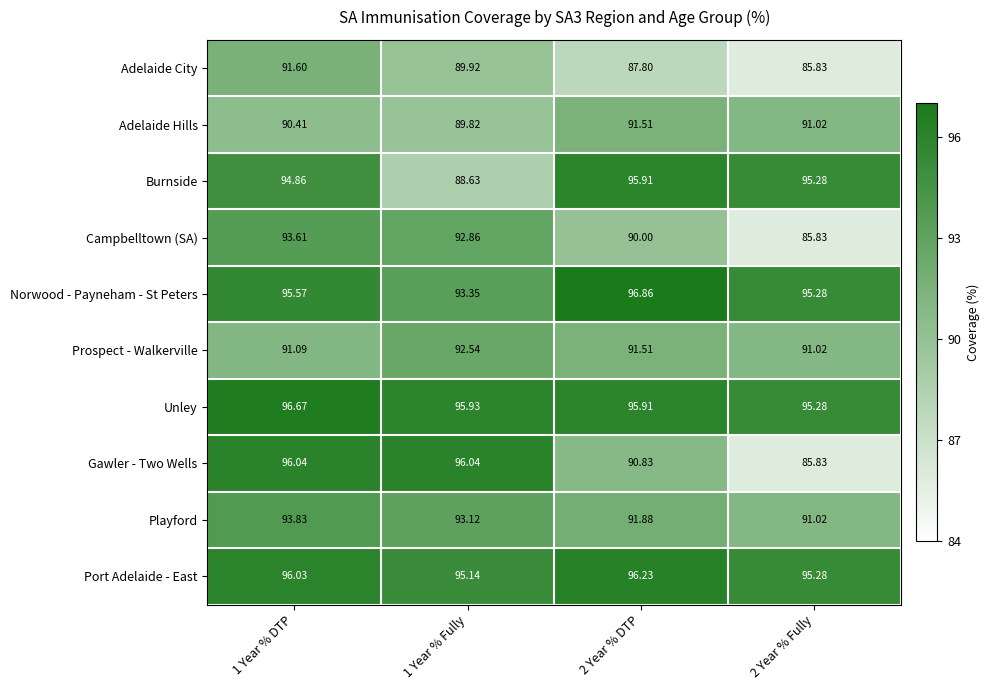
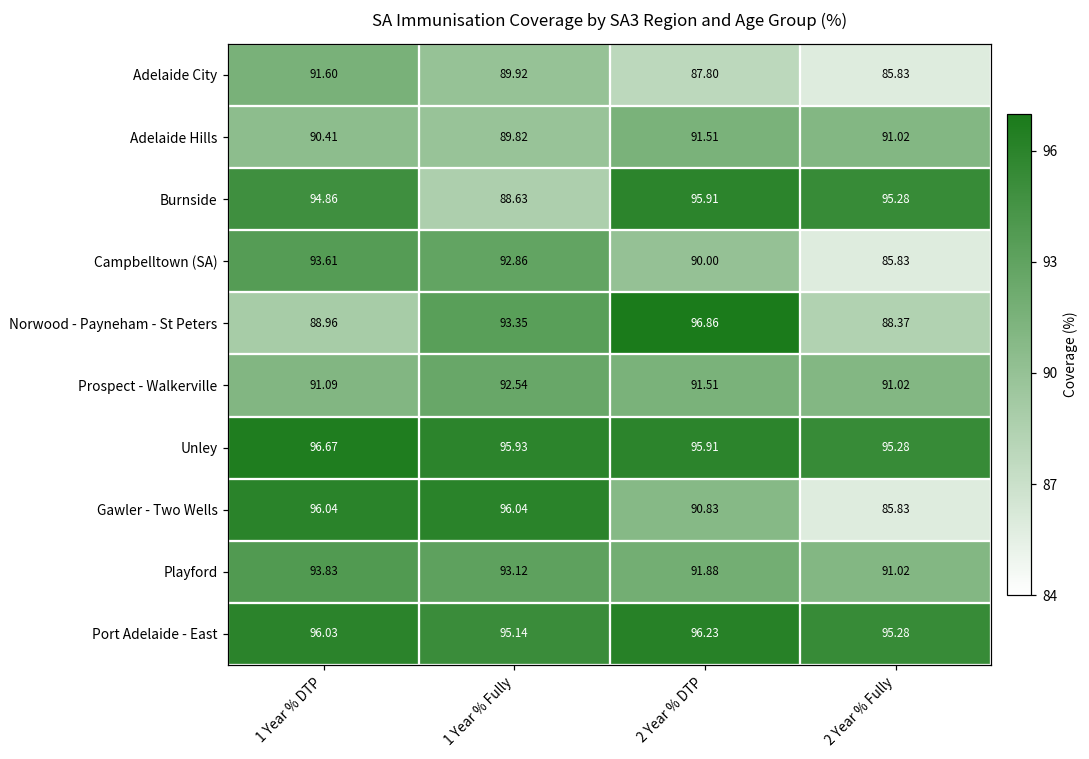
Norwood - Payneham - St Peters, 1 Year % DTP: 95.57 -> 88.96
Norwood - Payneham - St Peters, 2 Year % Fully: 95.28 -> 88.37
